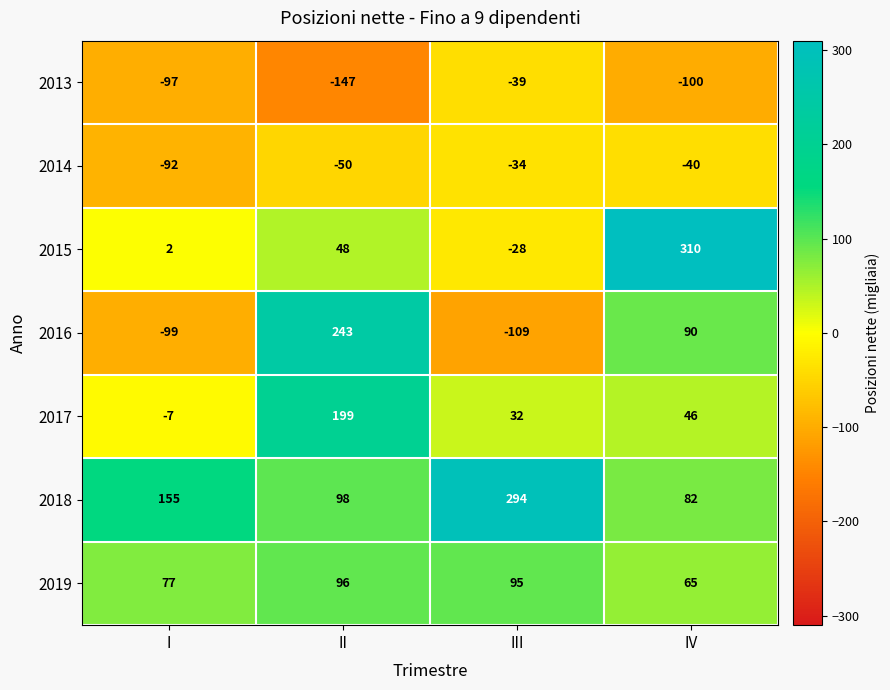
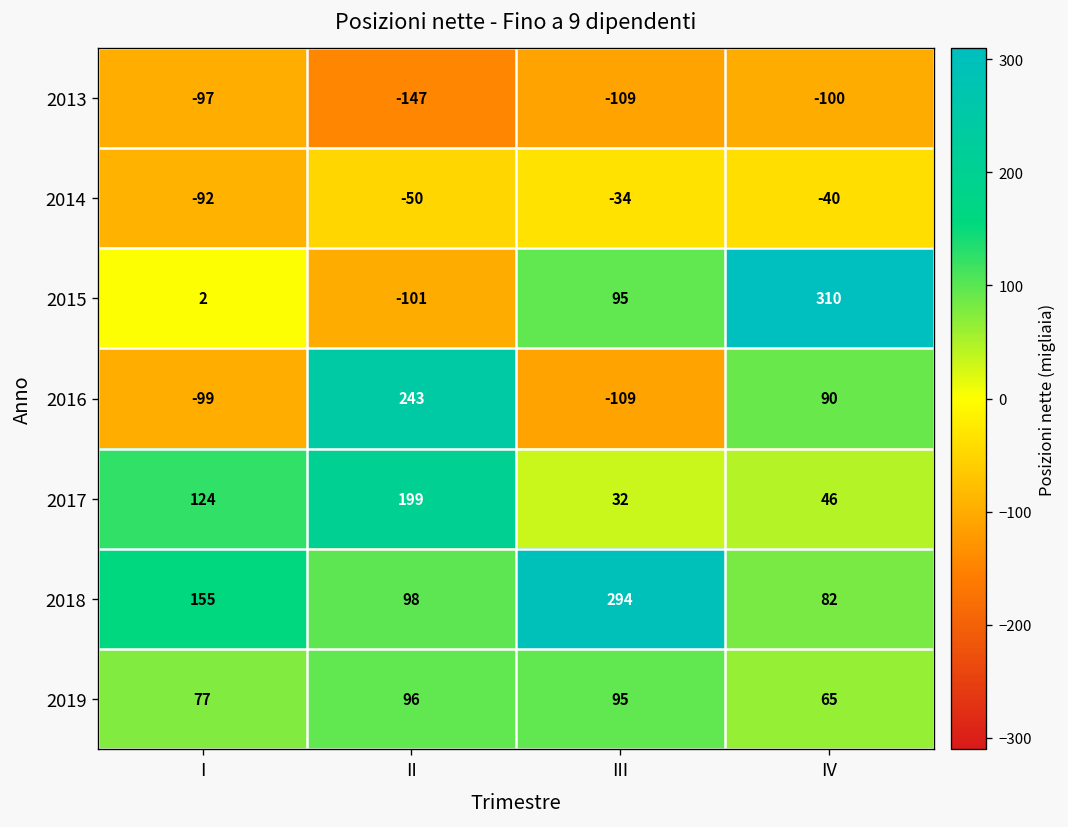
2013, III: -39 -> -109
2015, II: 48 -> -101
2015, III: -28 -> 95
2017, I: -7 -> 124
